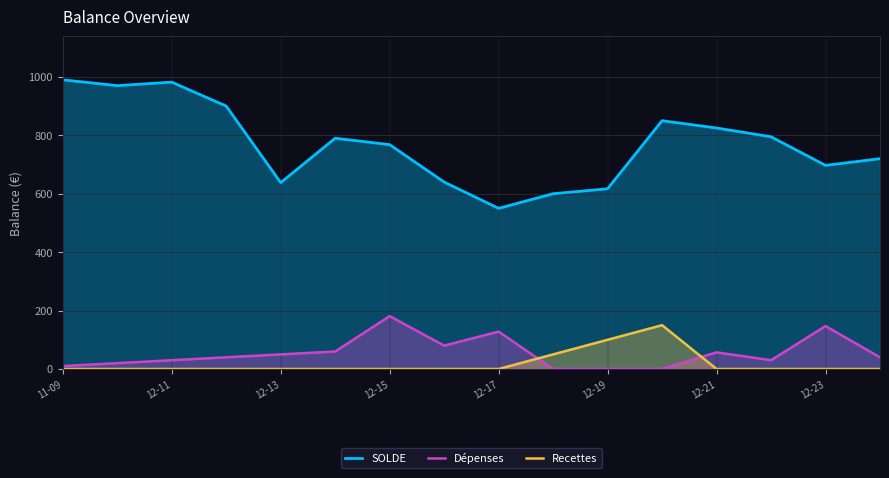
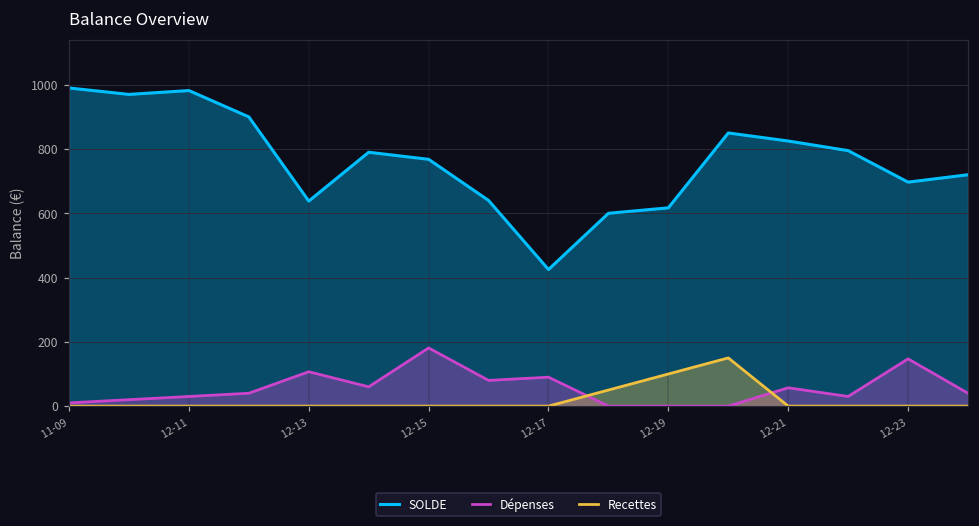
Dépenses, 12-13: 50 -> 110
SOLDE, 12-17: 550 -> 430
Dépenses, 12-17: 130 -> 90
